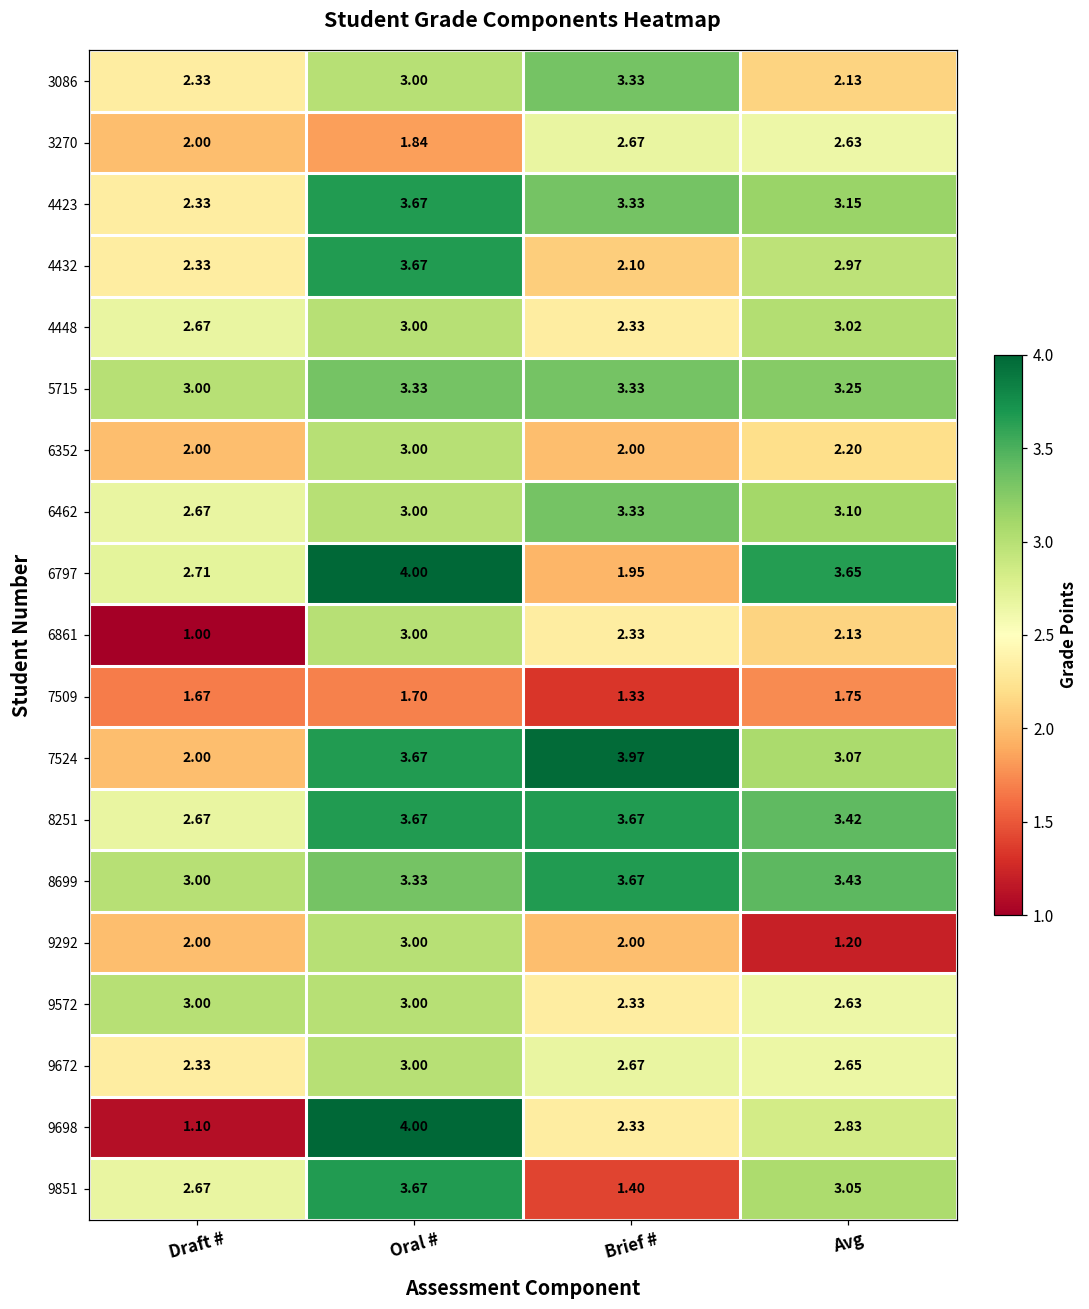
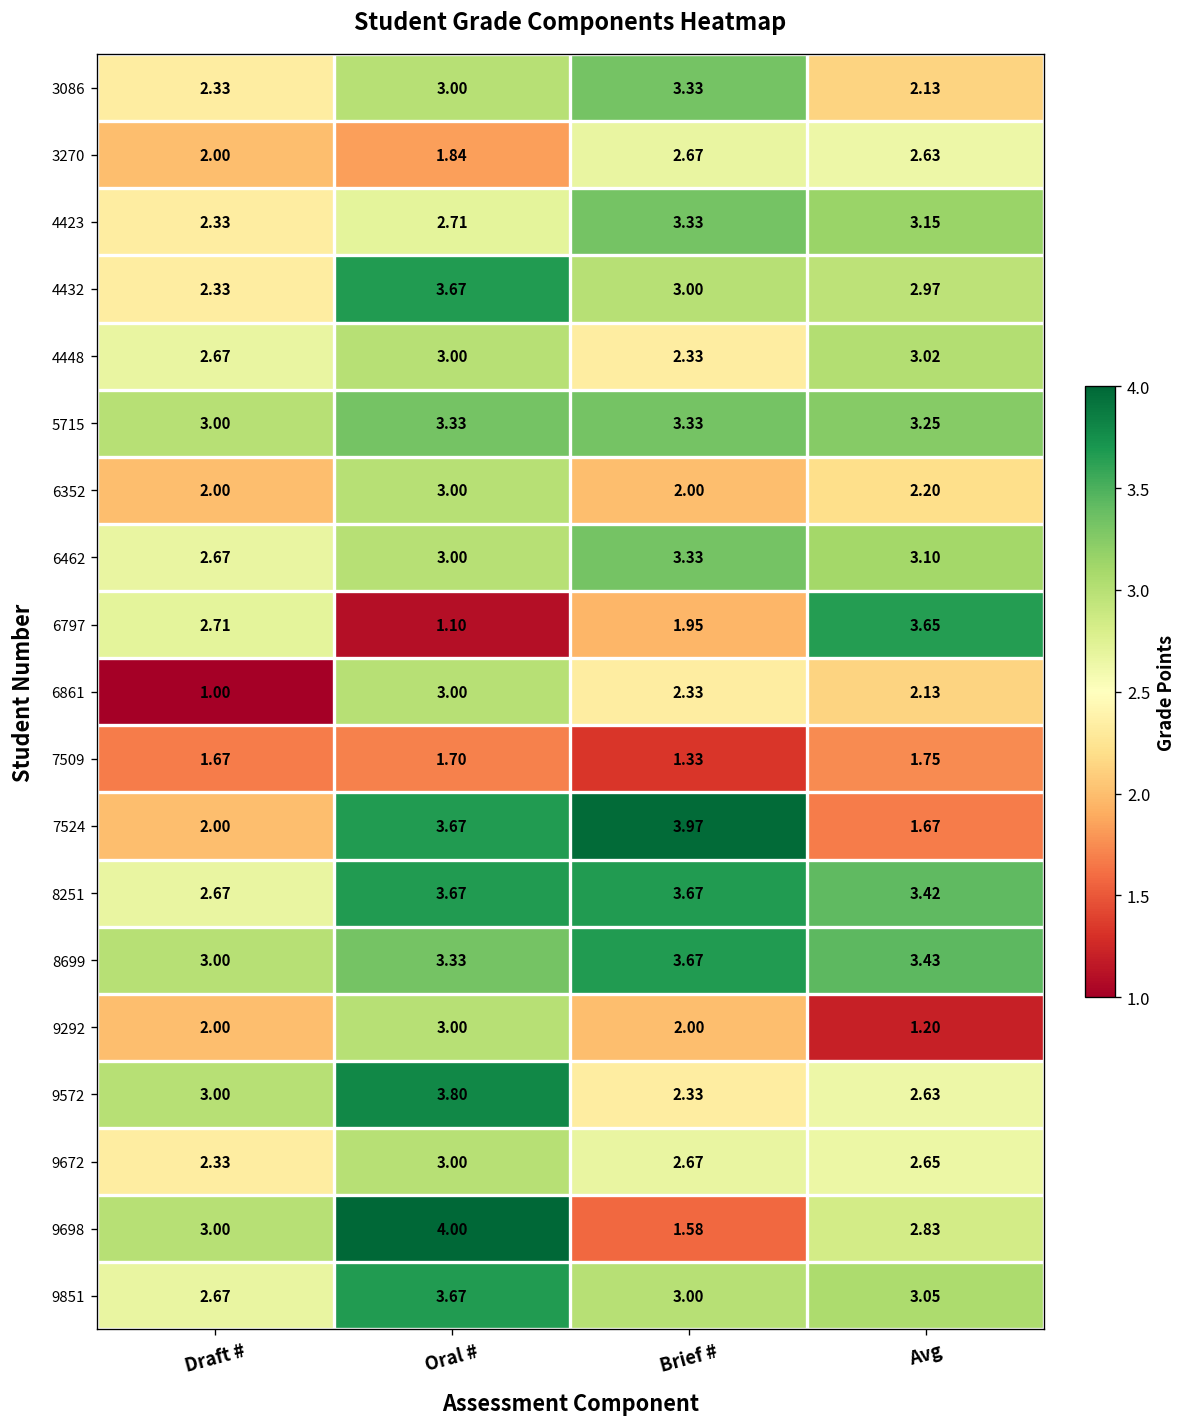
4423, Oral #: 3.67 -> 2.71
4432, Brief #: 2.10 -> 3.00
6797, Oral #: 4.00 -> 1.10
7524, Avg: 3.07 -> 1.67
9572, Oral #: 3.00 -> 3.80
9698, Draft #: 1.10 -> 3.00
9698, Brief #: 2.33 -> 1.58
9851, Brief #: 1.40 -> 3.00
